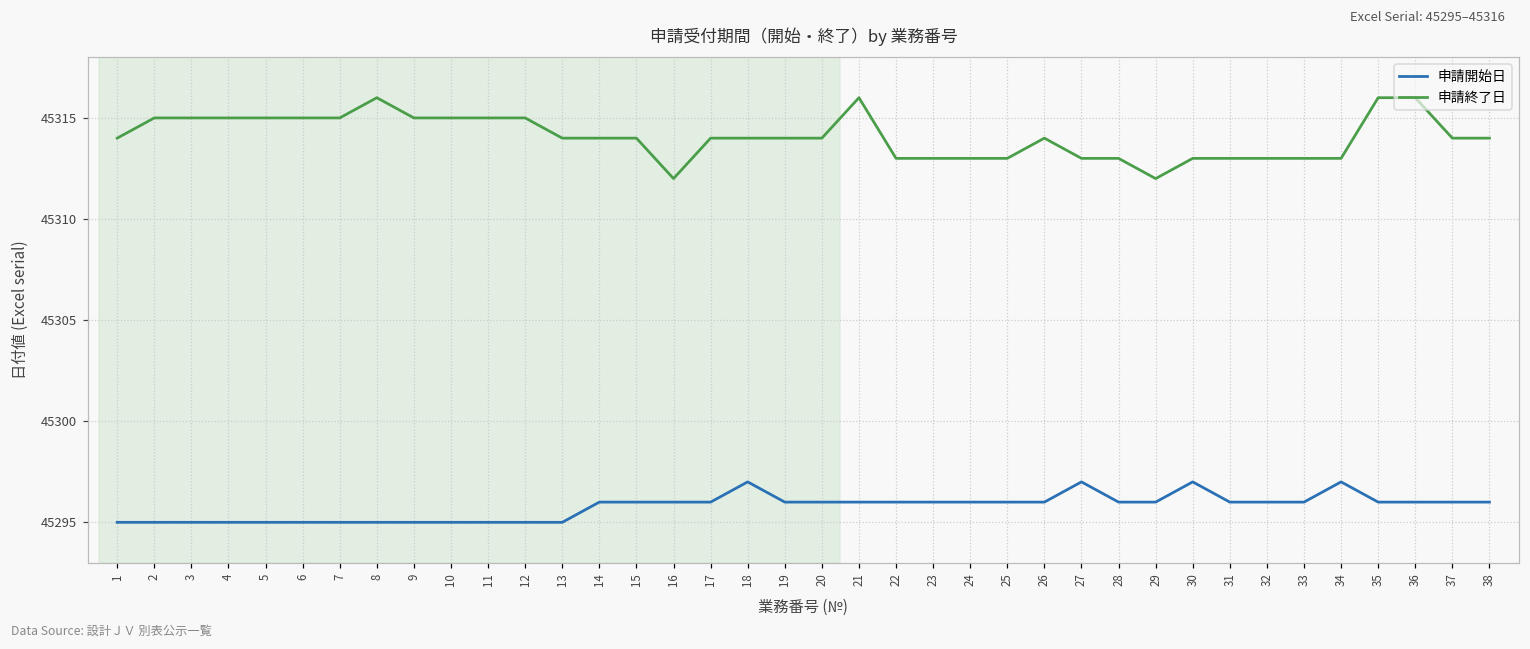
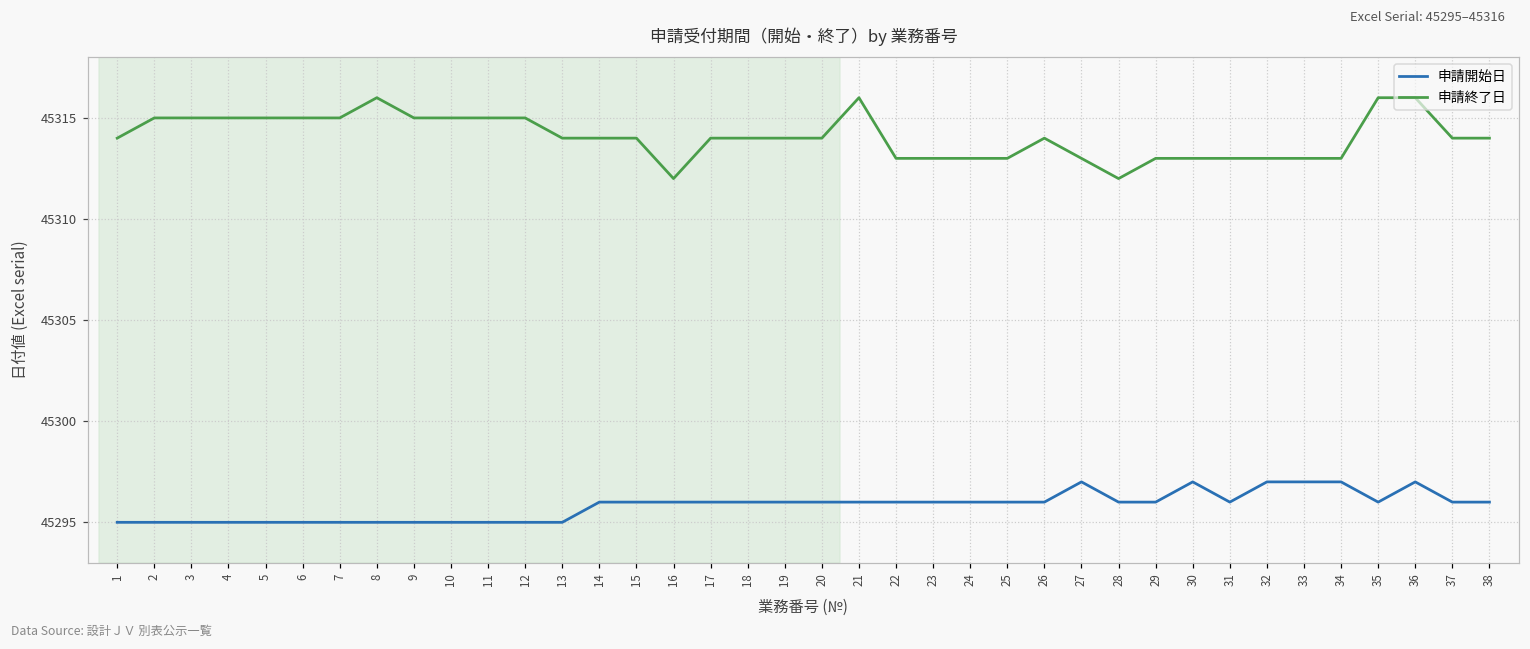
申請開始日, 18: 45297 -> 45296
申請終了日, 28: 45313 -> 45312
申請終了日, 29: 45312 -> 45313
申請開始日, 32: 45296 -> 45297
申請開始日, 33: 45296 -> 45297
申請開始日, 36: 45296 -> 45297
